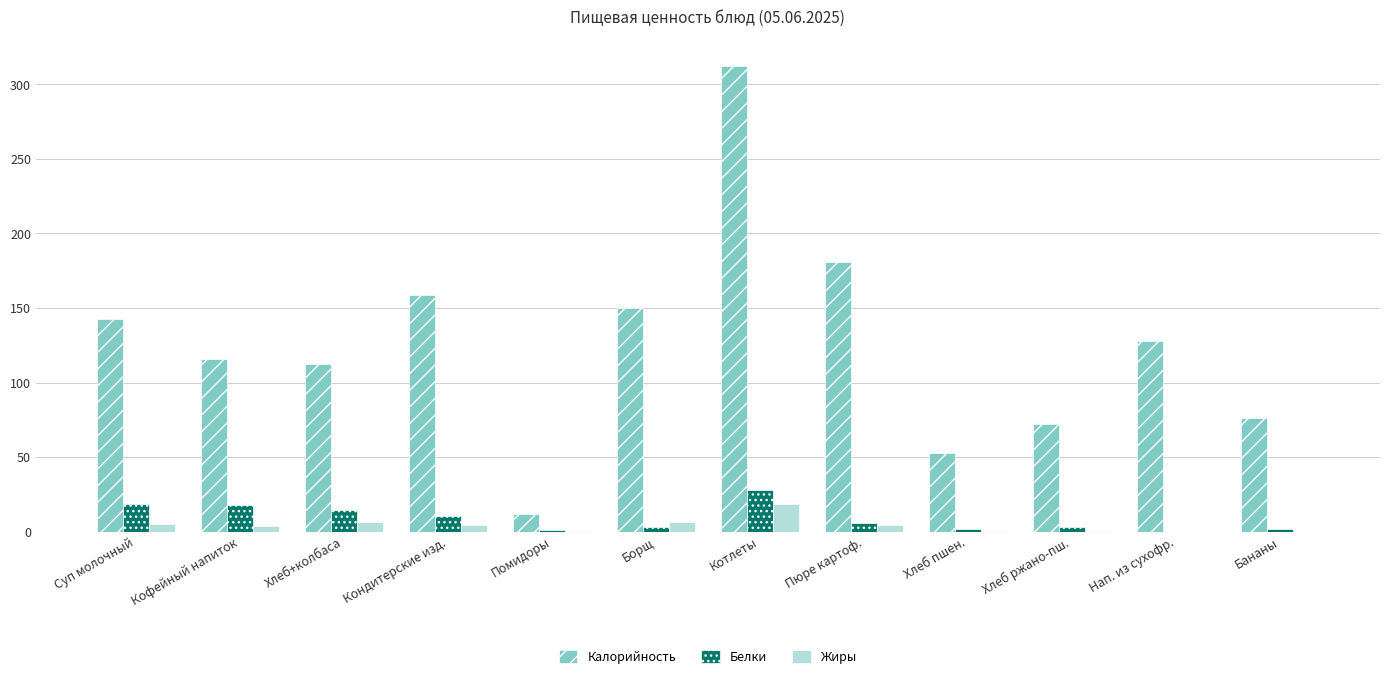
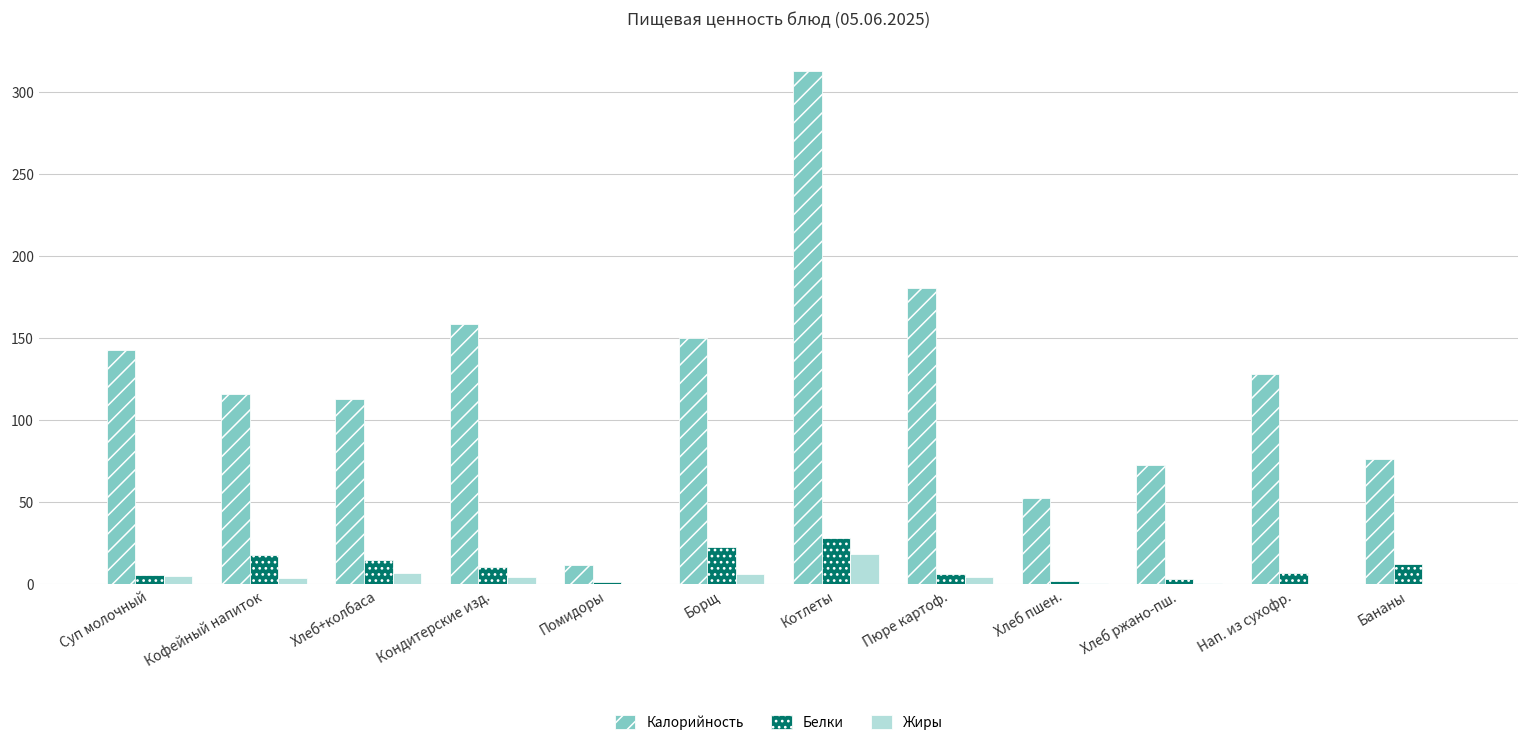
Белки, Суп молочный: 19 -> 6
Белки, Борщ: 3 -> 22
Белки, Нап. из сухофр.: 0 -> 6
Белки, Бананы: 2 -> 12
